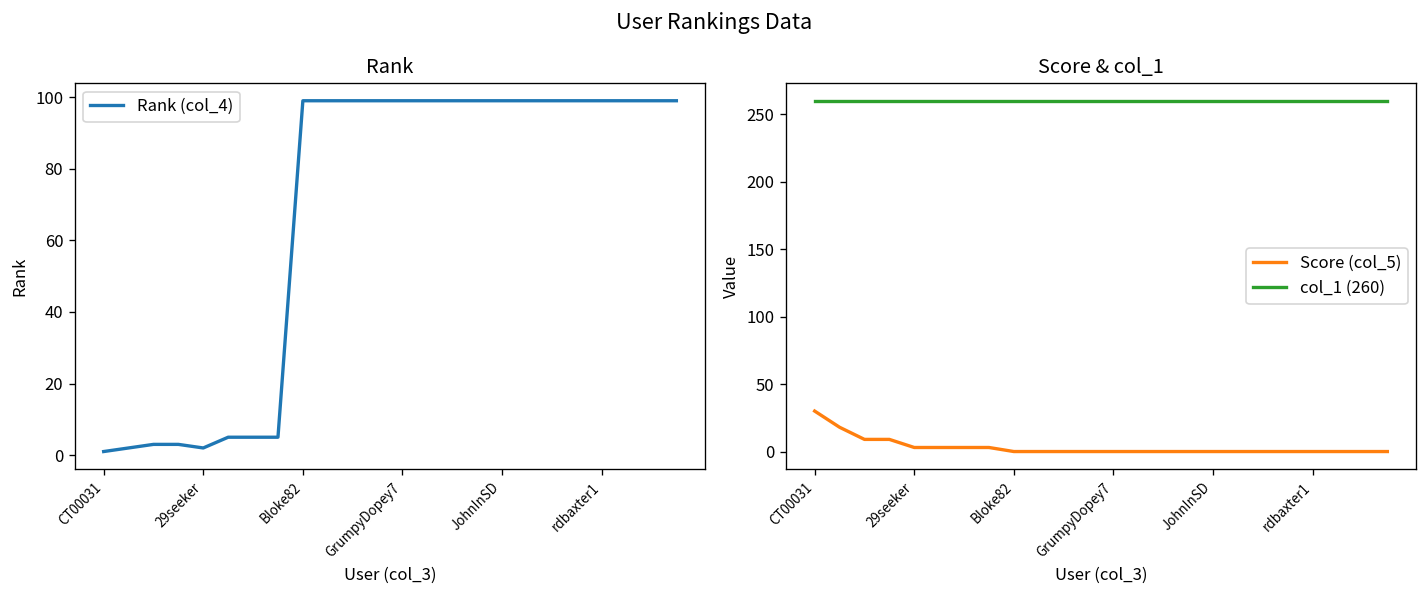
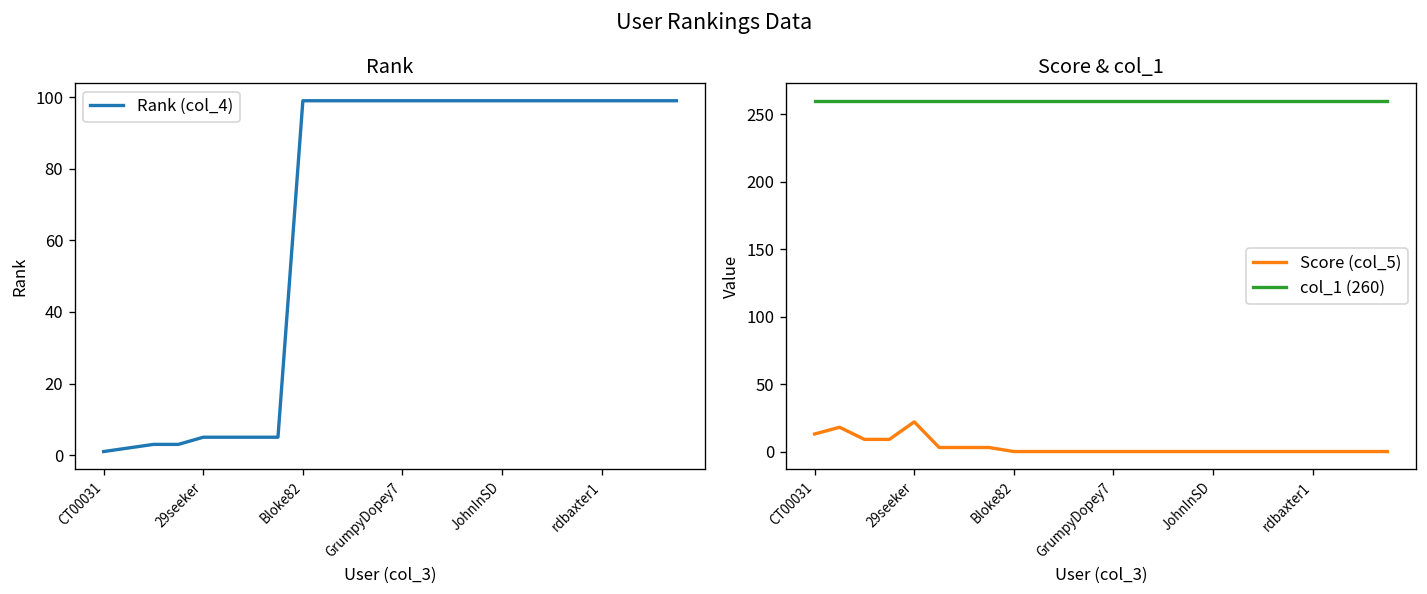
Rank, 29seeker: 2 -> 5
Score & col_1, Score (col_5), CT00031: 30 -> 13
Score & col_1, Score (col_5), 29seeker: 3 -> 22
